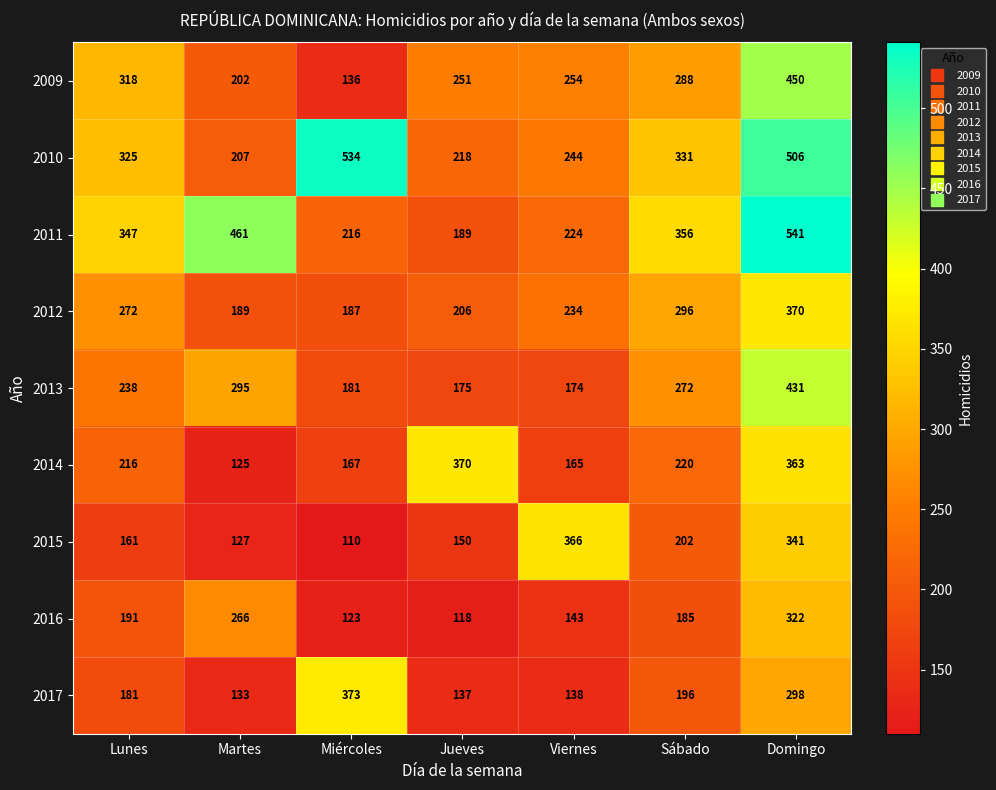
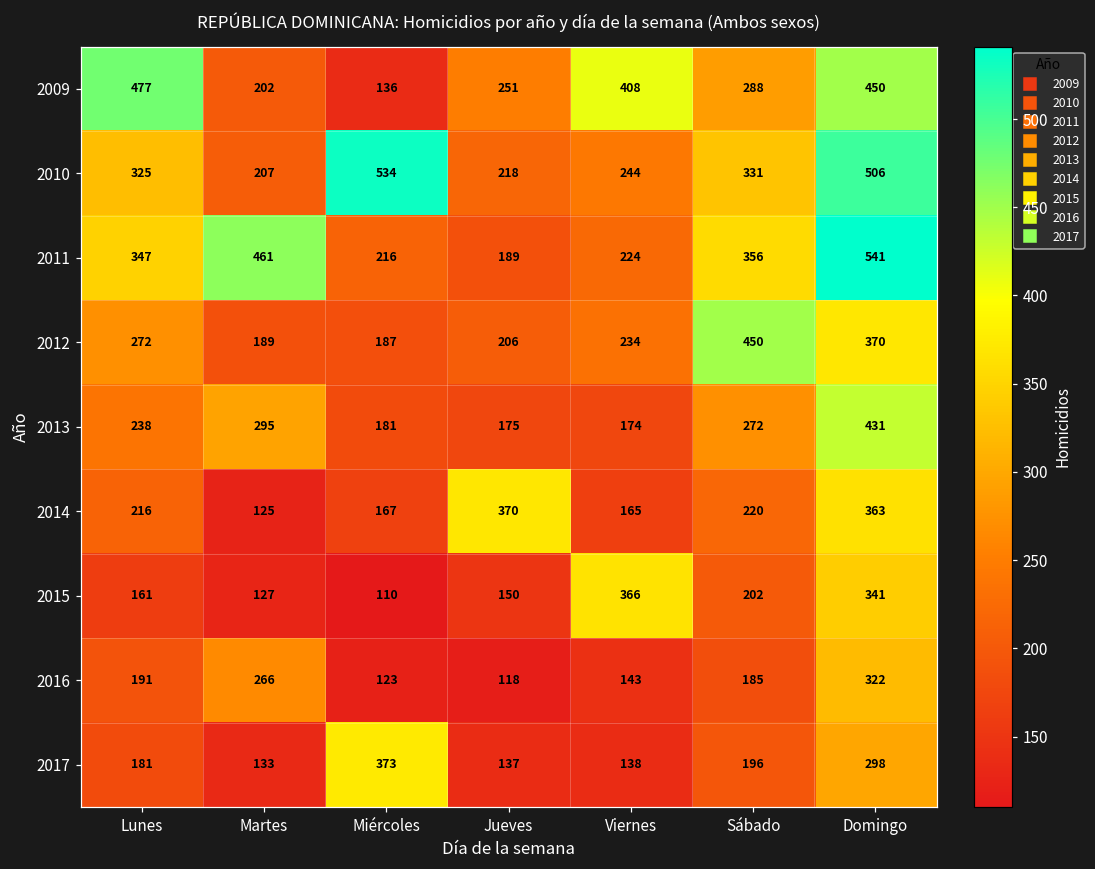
2009, Lunes: 318 -> 477
2009, Viernes: 254 -> 408
2012, Sábado: 296 -> 450
